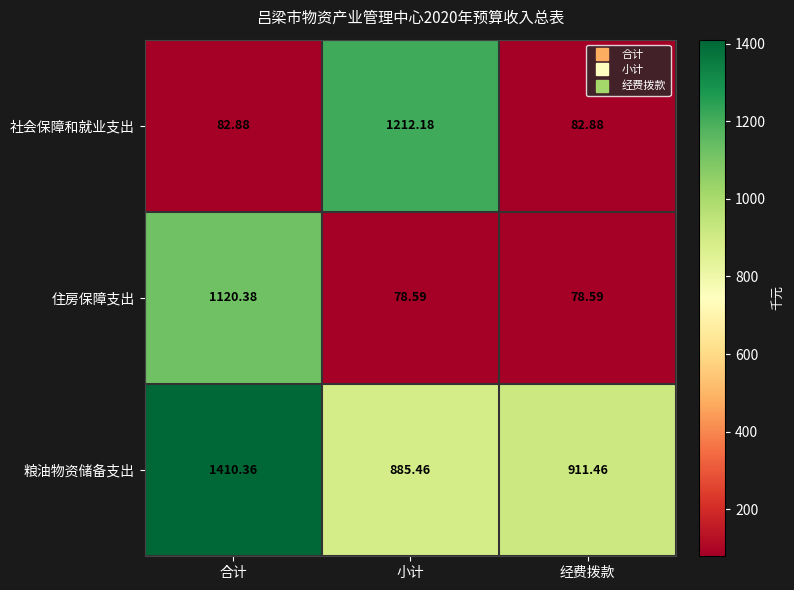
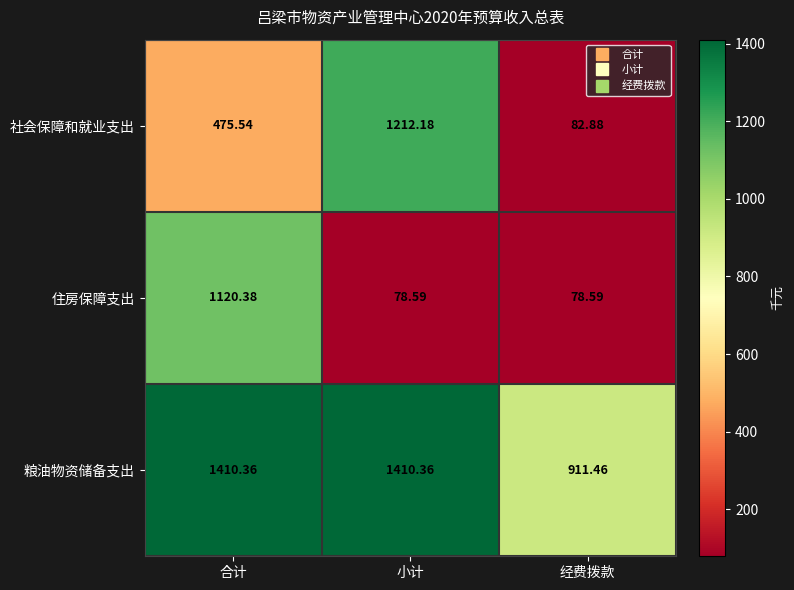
社会保障和就业支出, 合计: 82.88 -> 475.54
粮油物资储备支出, 小计: 885.46 -> 1410.36
